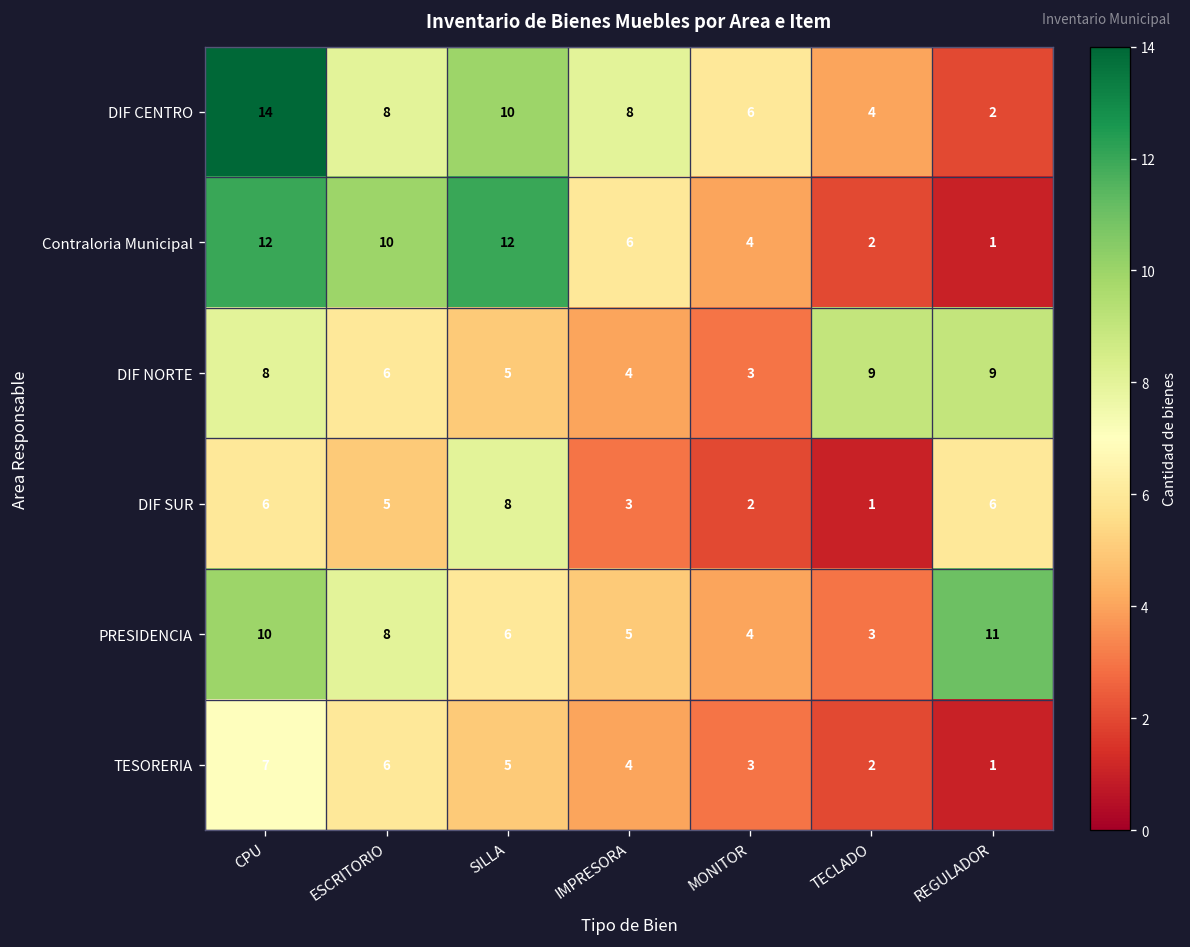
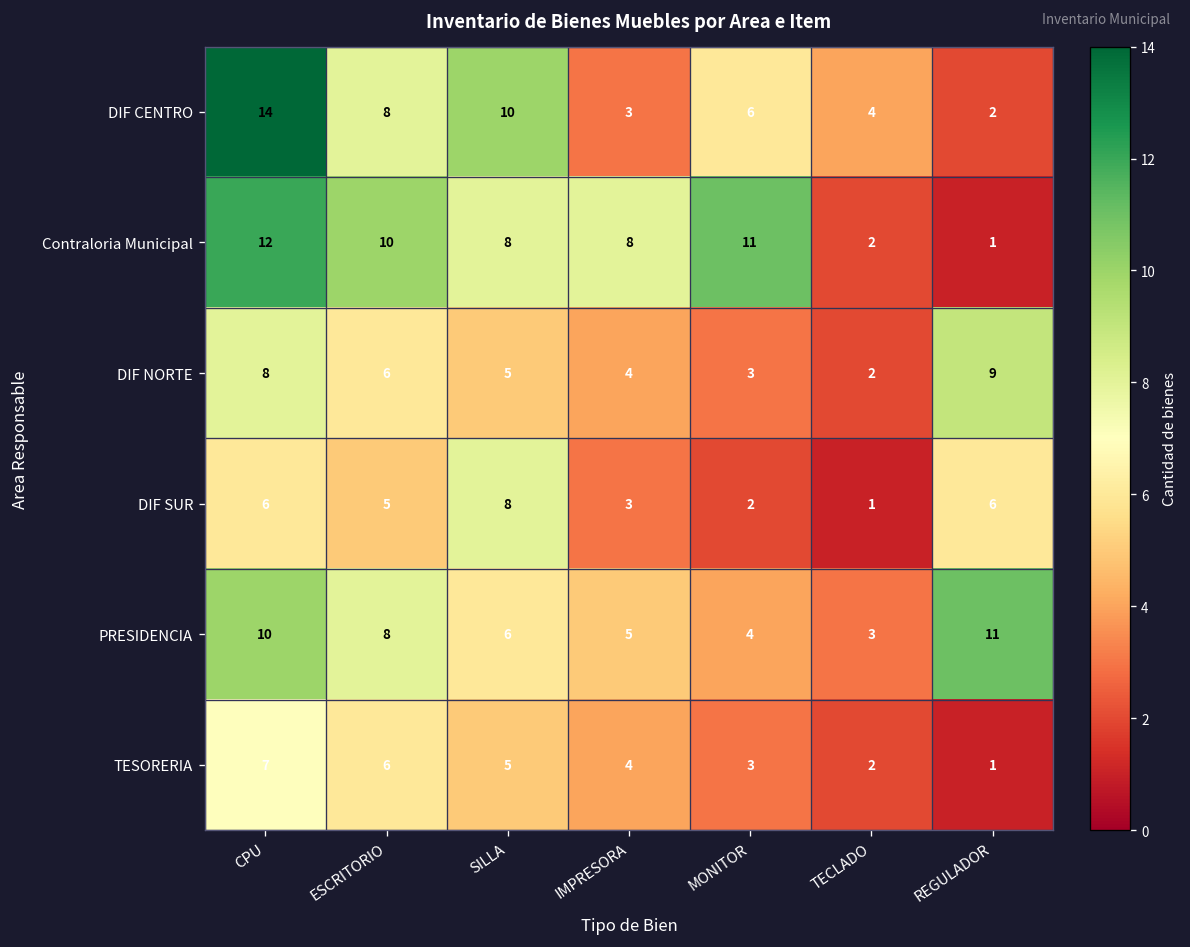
DIF CENTRO, IMPRESORA: 8 -> 3
Contraloria Municipal, SILLA: 12 -> 8
Contraloria Municipal, IMPRESORA: 6 -> 8
Contraloria Municipal, MONITOR: 4 -> 11
DIF NORTE, TECLADO: 9 -> 2
